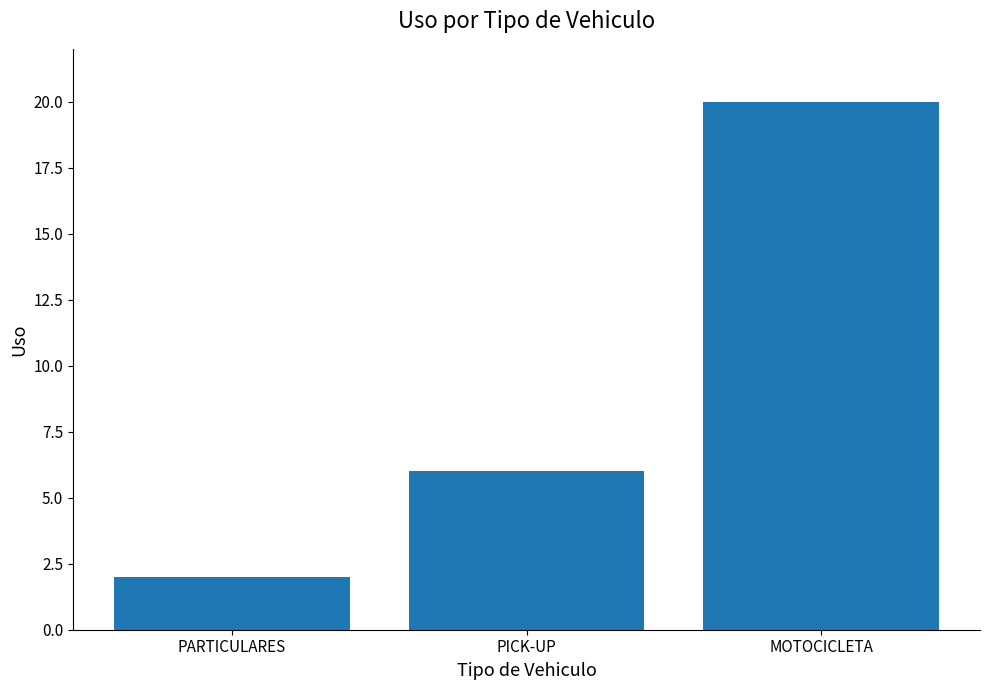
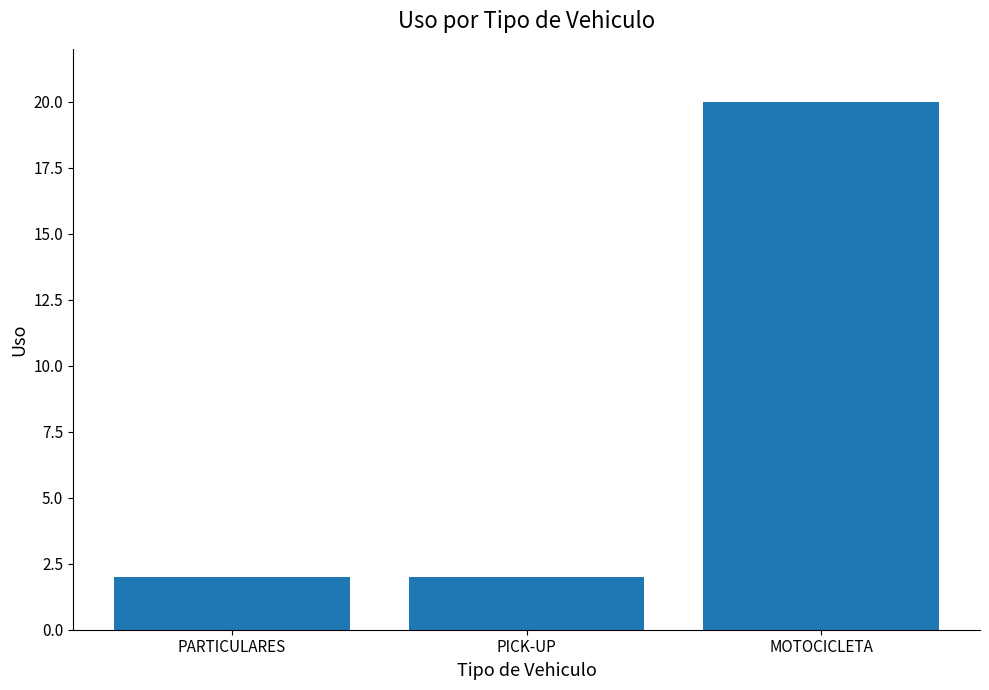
PICK-UP: 6 -> 2
